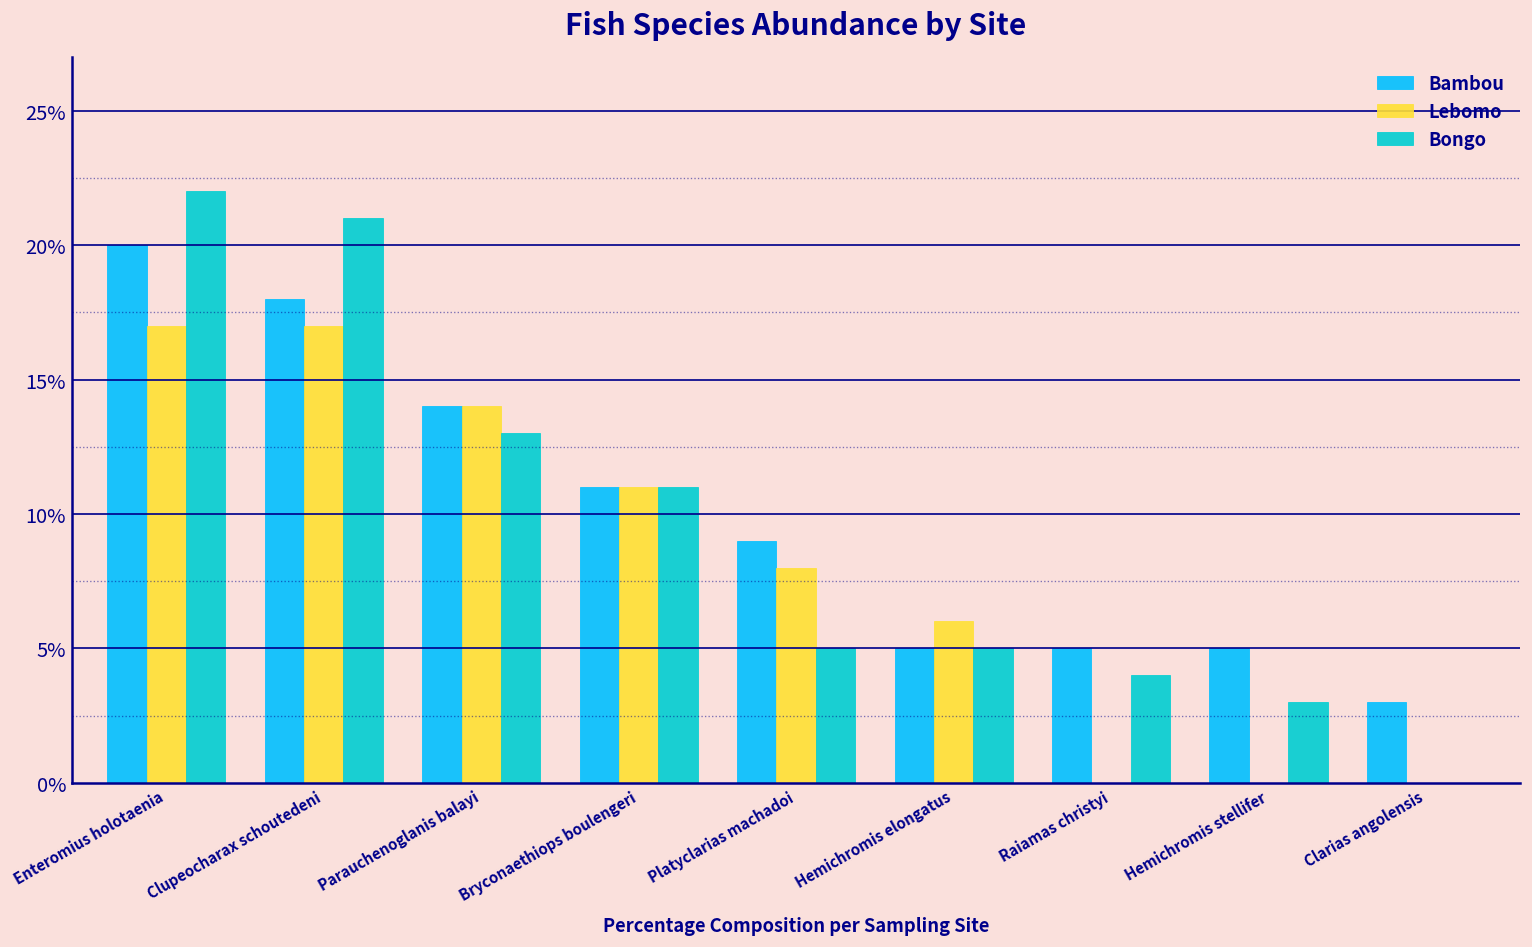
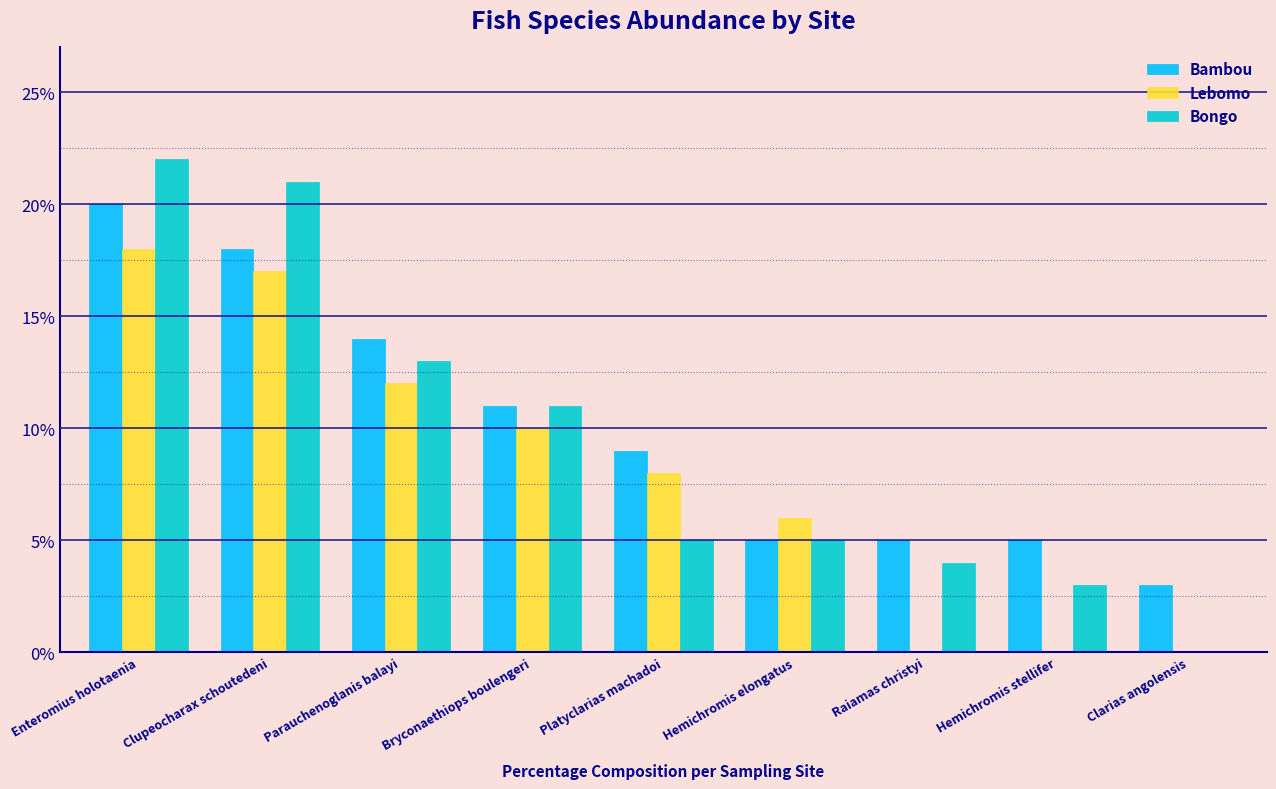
Lebomo, Enteromius holotaenia: 17% -> 18%
Lebomo, Parauchenoglanis balayi: 14% -> 12%
Lebomo, Bryconaethiops boulengeri: 11% -> 10%
